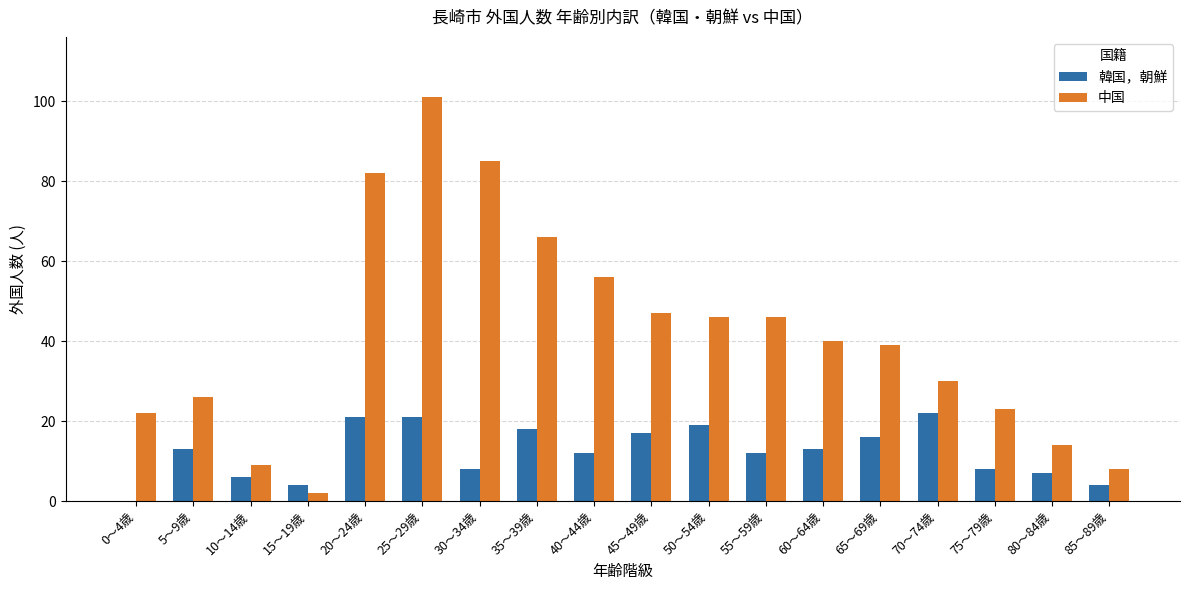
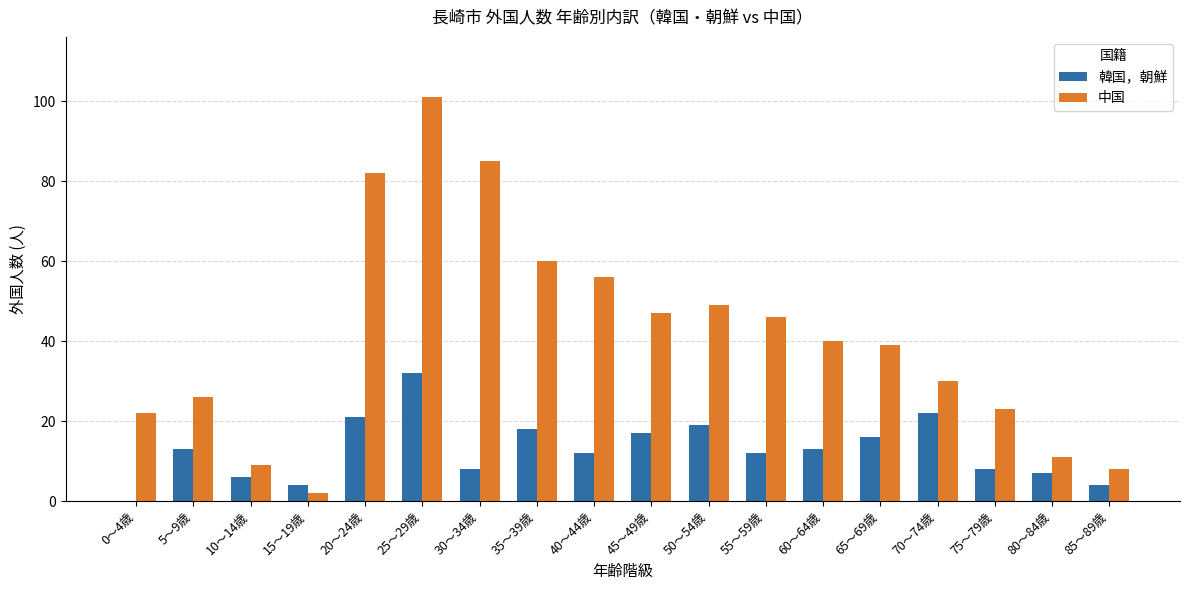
韓国，朝鮮, 25～29歳: 21 -> 32
中国, 35～39歳: 66 -> 60
中国, 50～54歳: 46 -> 49
中国, 80～84歳: 14 -> 11
